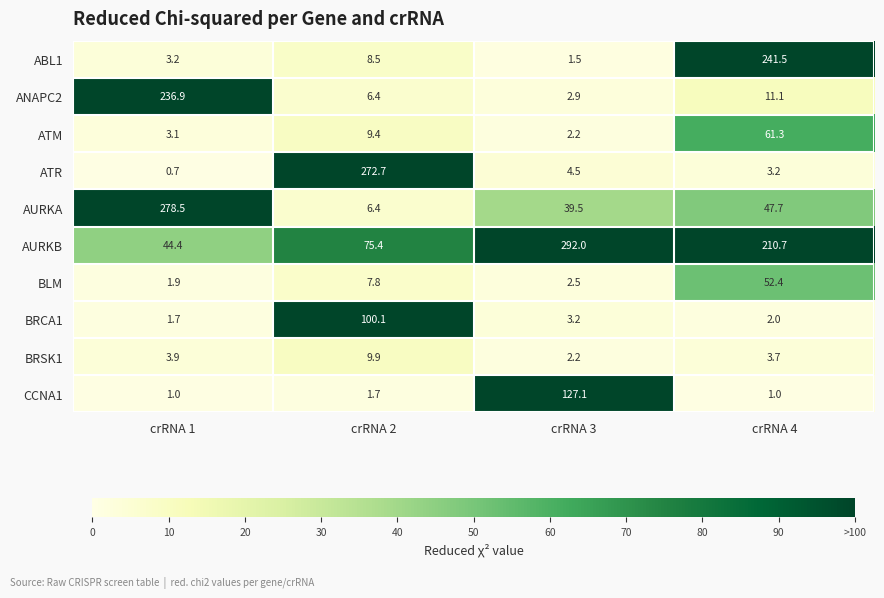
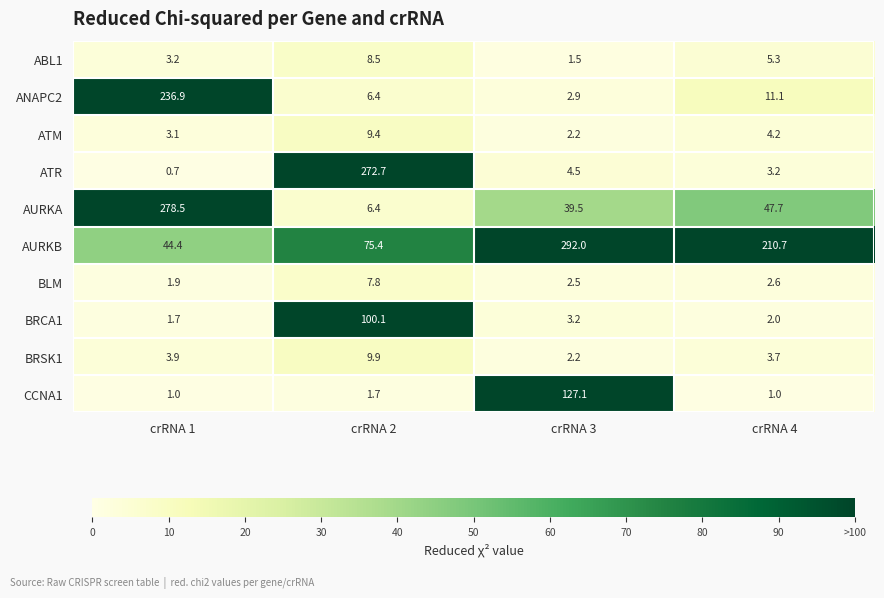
ABL1, crRNA 4: 241.5 -> 5.3
ATM, crRNA 4: 61.3 -> 4.2
BLM, crRNA 4: 52.4 -> 2.6
